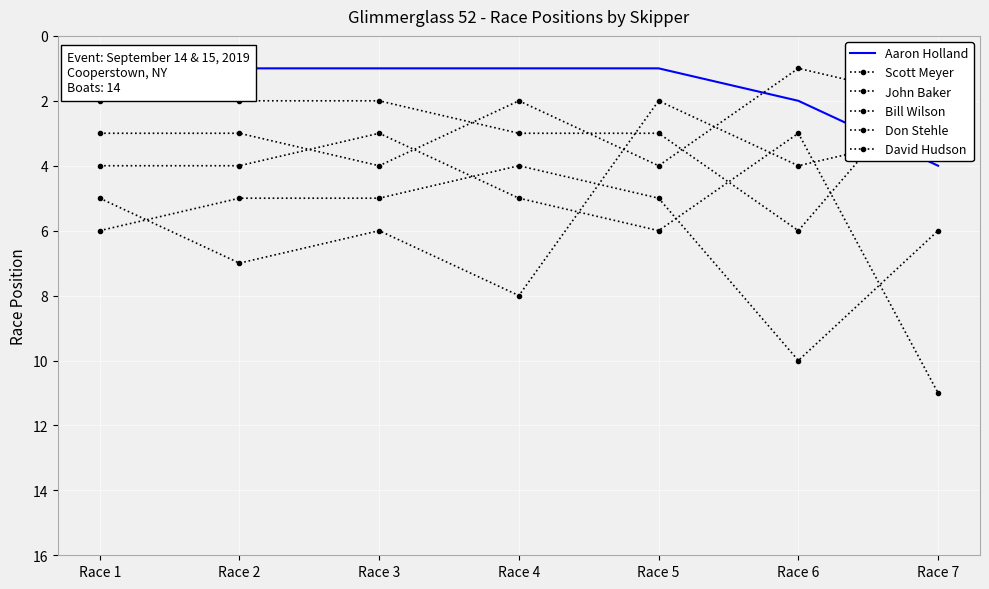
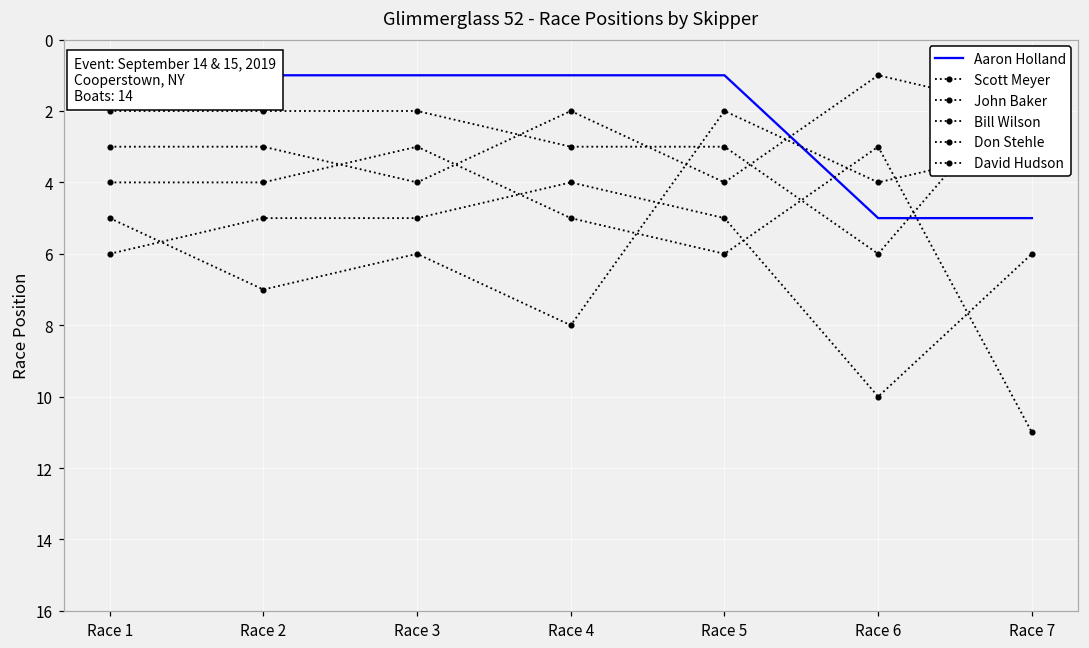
Aaron Holland, Race 6: 2 -> 5
Aaron Holland, Race 7: 4 -> 5
